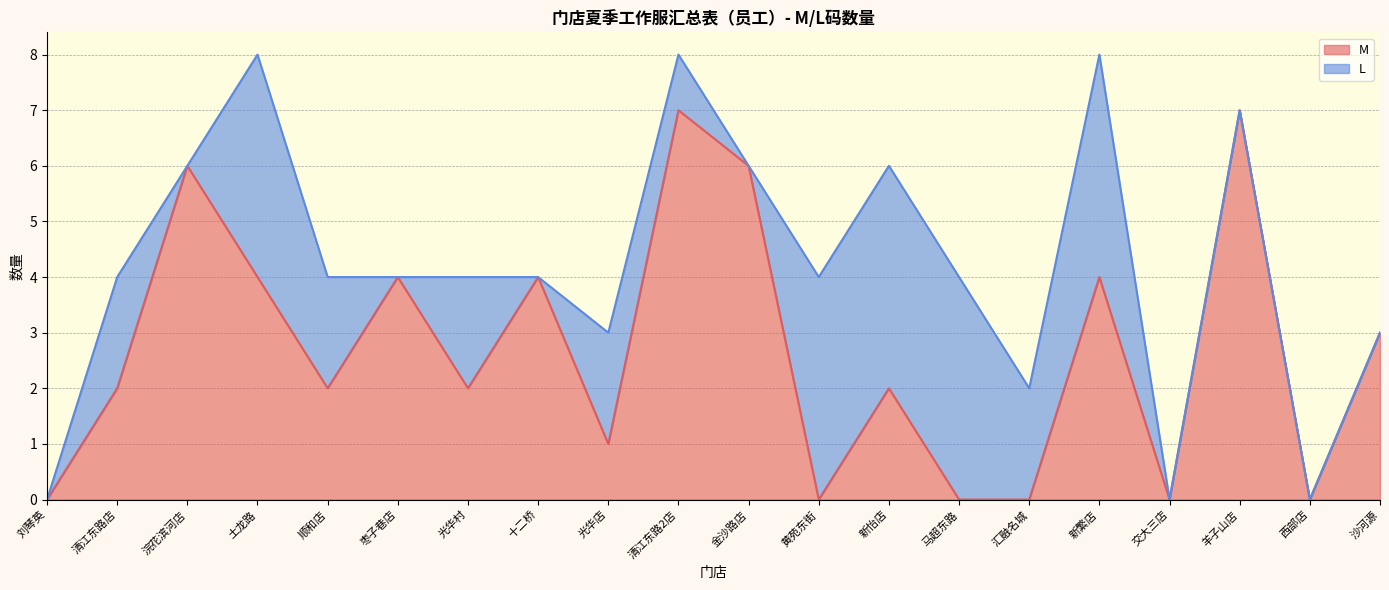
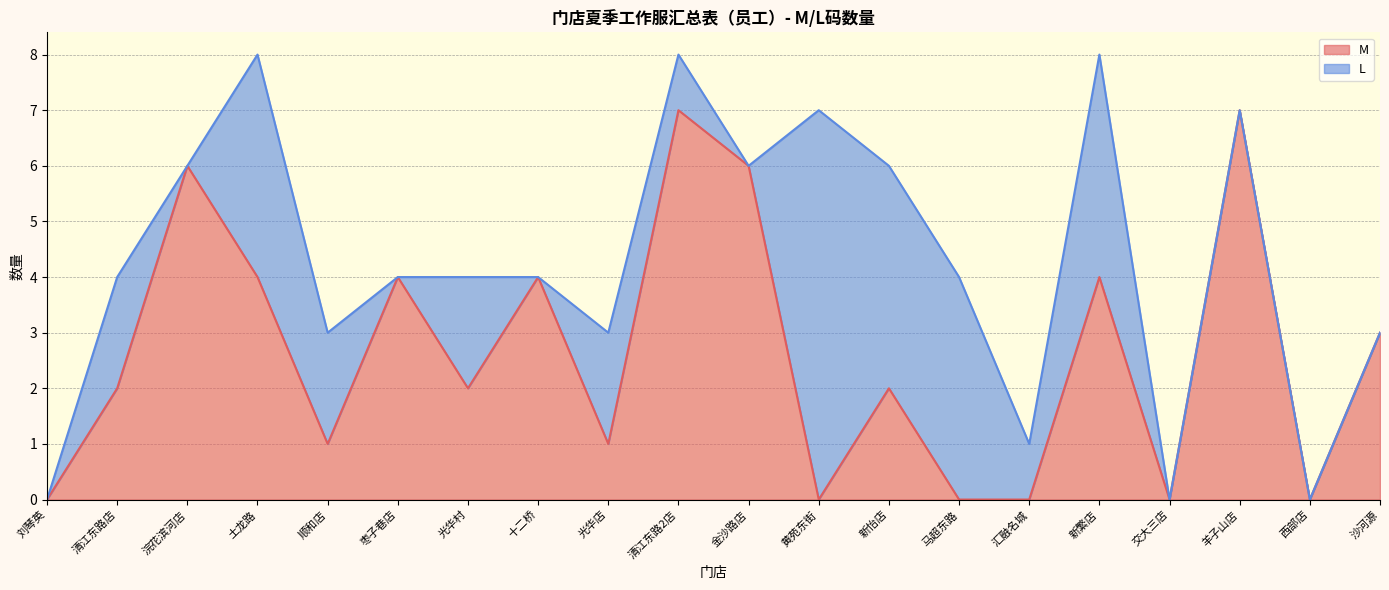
M, 顺和店: 2 -> 1
L, 黄苑东街: 4 -> 7
L, 汇融名城: 2 -> 1
